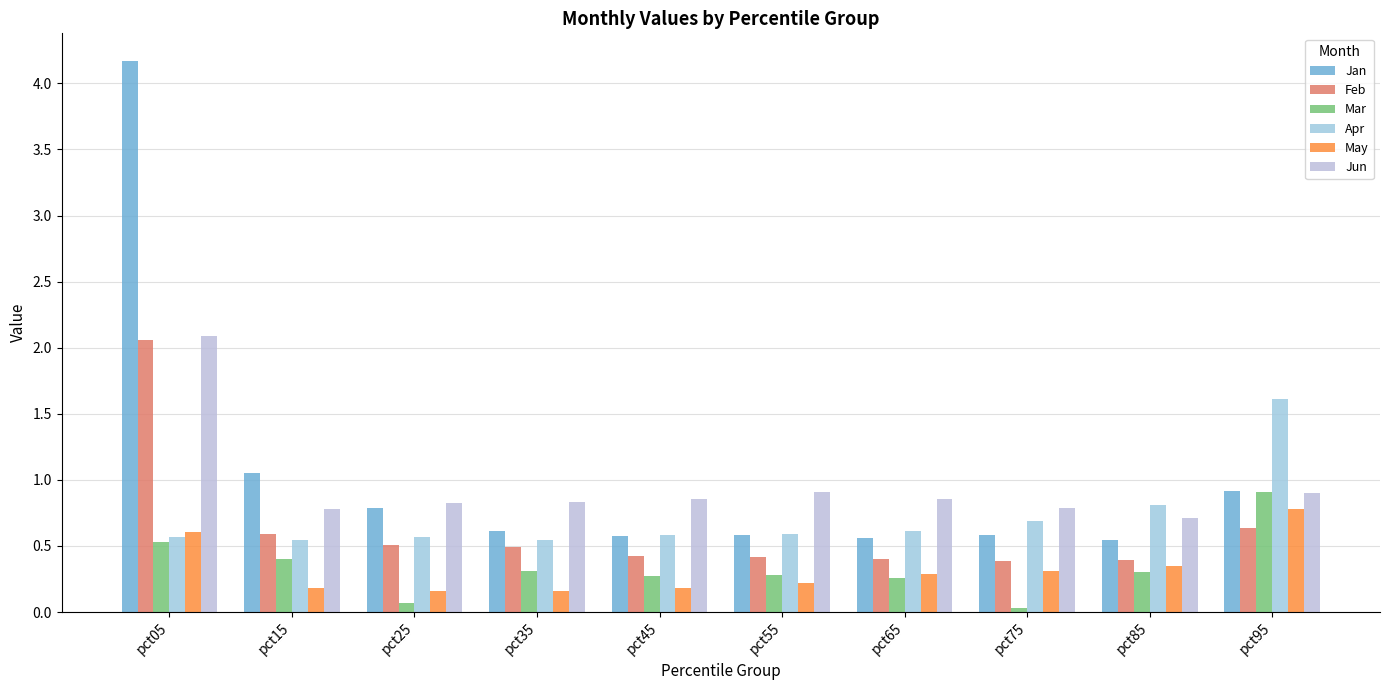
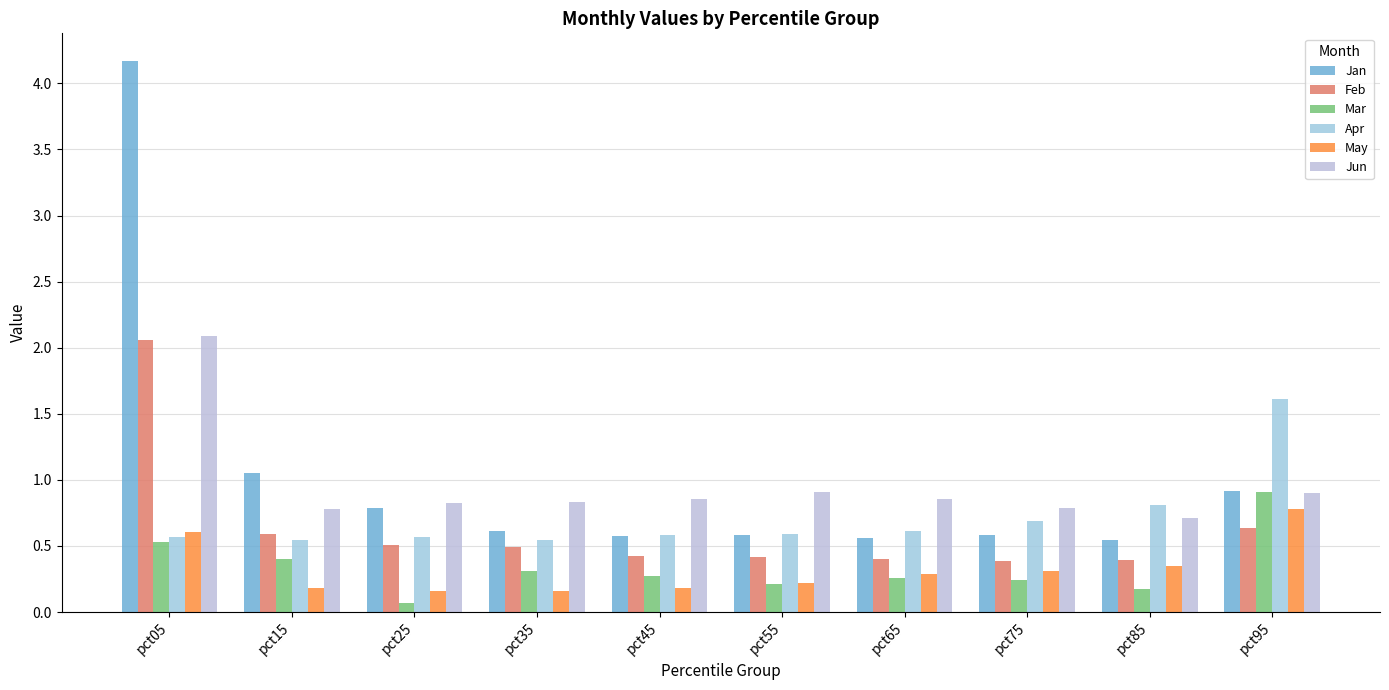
Mar, pct55: 0.28 -> 0.21
Mar, pct75: 0.03 -> 0.25
Mar, pct85: 0.31 -> 0.18
